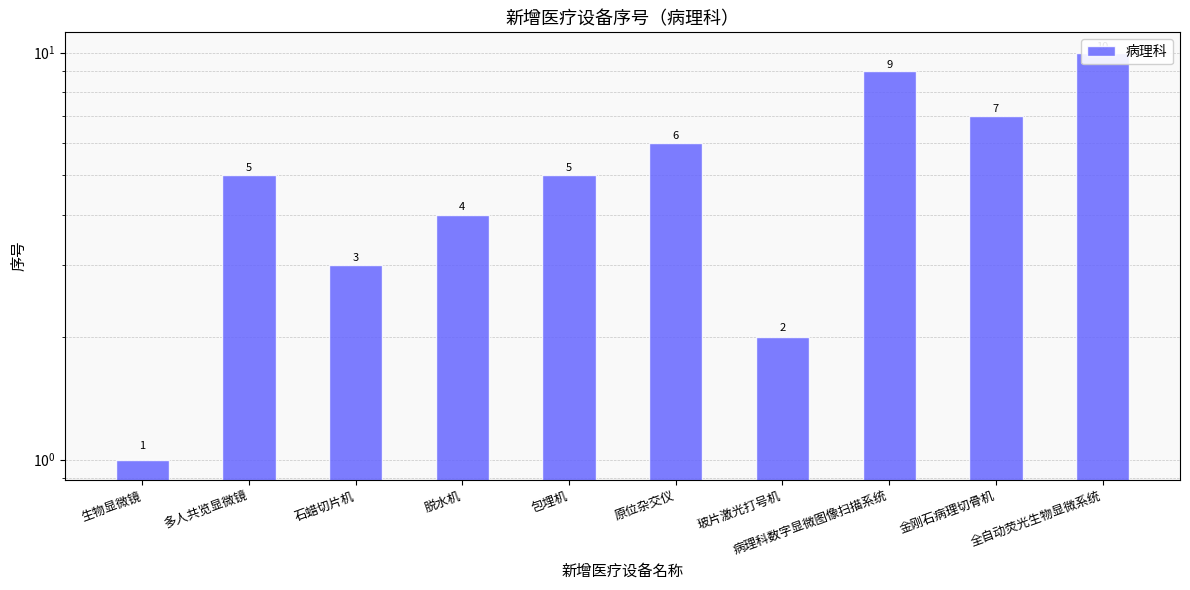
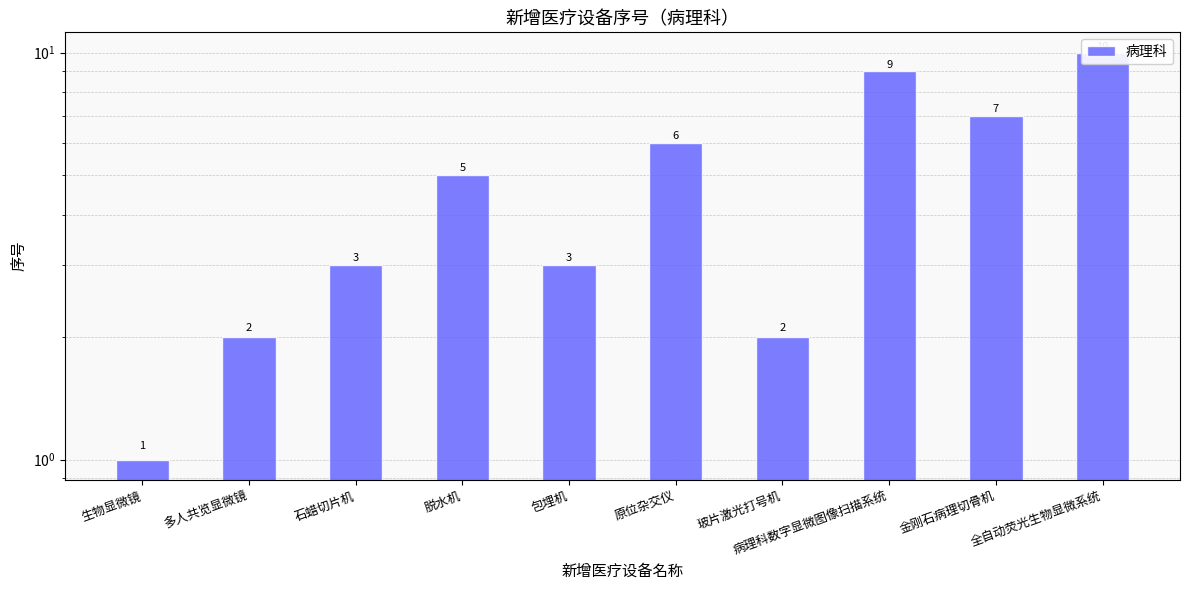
多人共览显微镜: 5 -> 2
脱水机: 4 -> 5
包埋机: 5 -> 3
